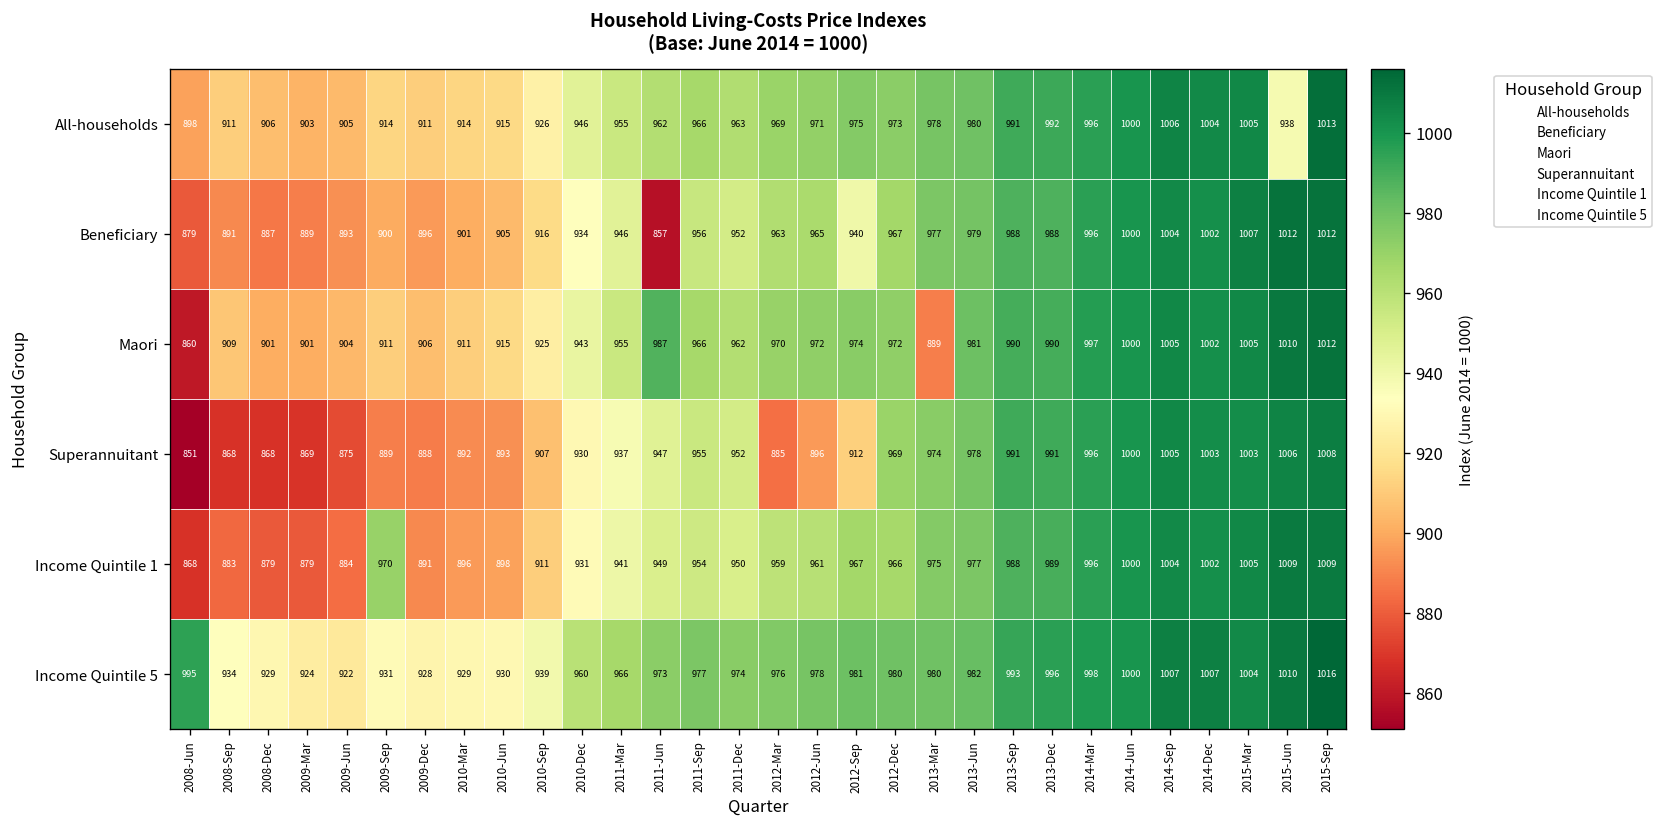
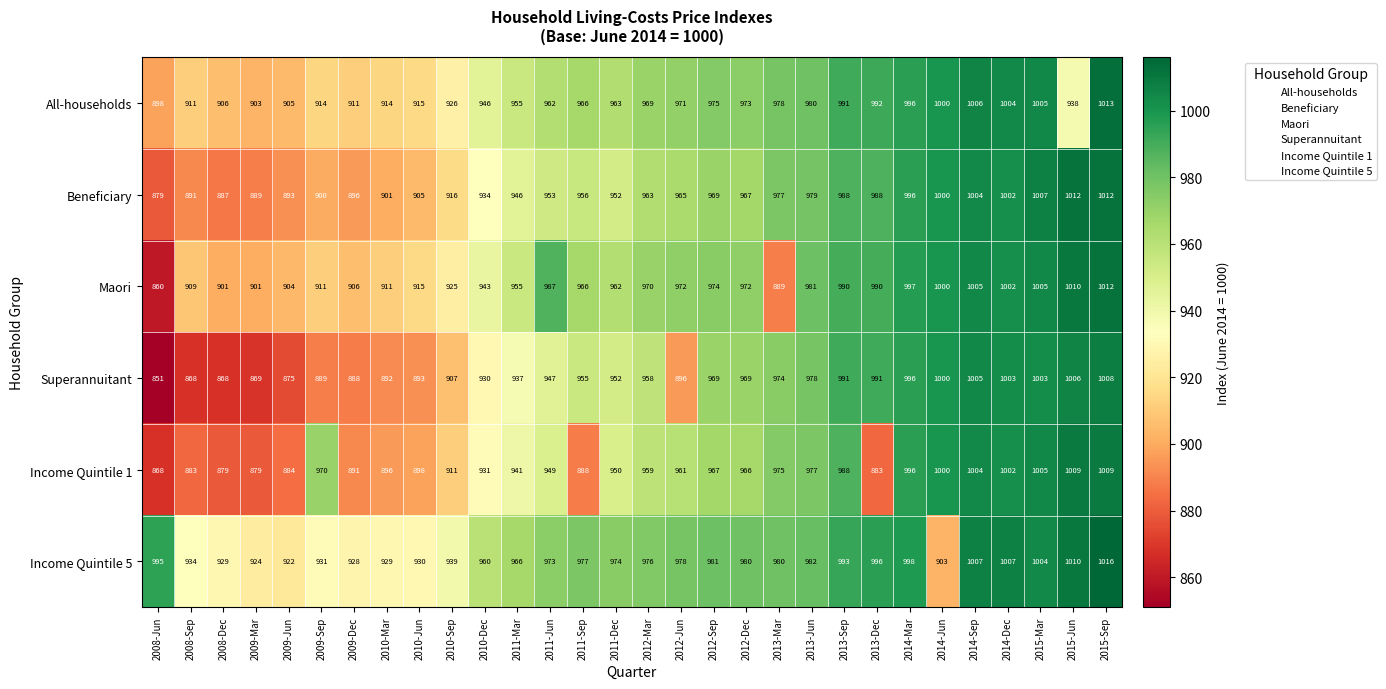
Beneficiary, 2011-Jun: 857 -> 953
Beneficiary, 2012-Sep: 940 -> 969
Superannuitant, 2012-Mar: 885 -> 958
Superannuitant, 2012-Sep: 912 -> 969
Income Quintile 1, 2011-Sep: 954 -> 888
Income Quintile 1, 2013-Dec: 989 -> 883
Income Quintile 5, 2014-Jun: 1000 -> 903
